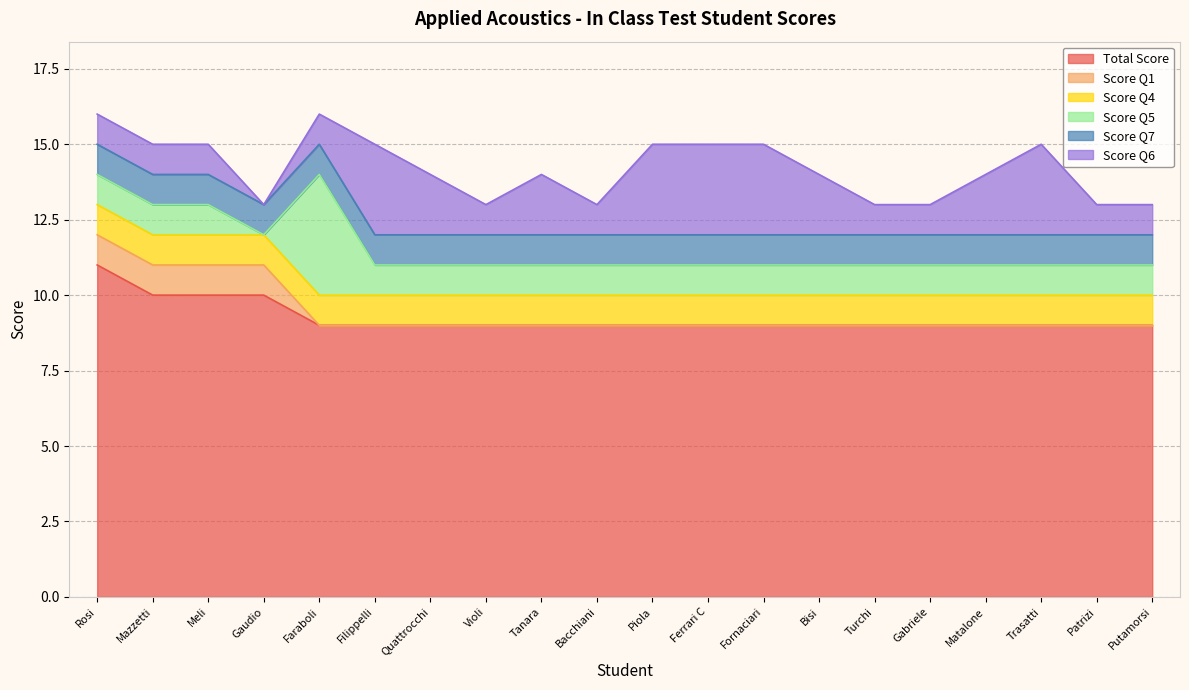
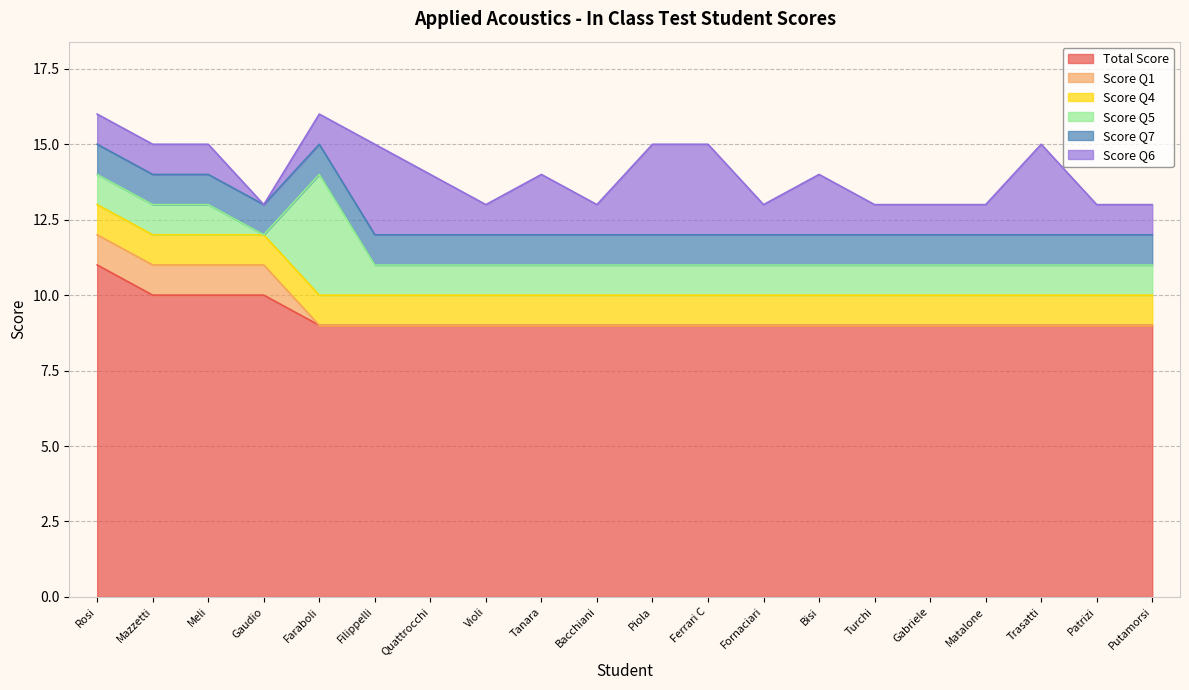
Score Q6, Fornaciari: 3 -> 1
Score Q6, Matalone: 2 -> 1
